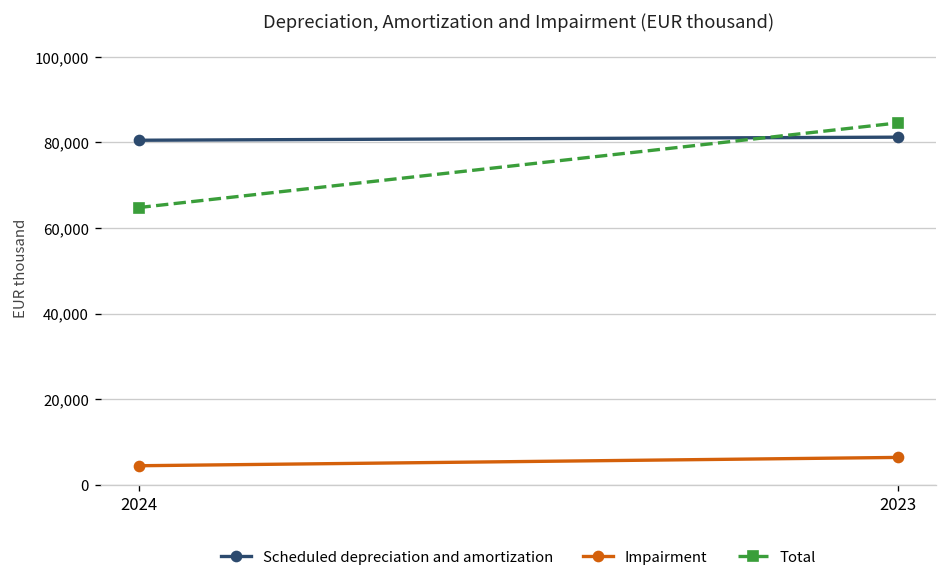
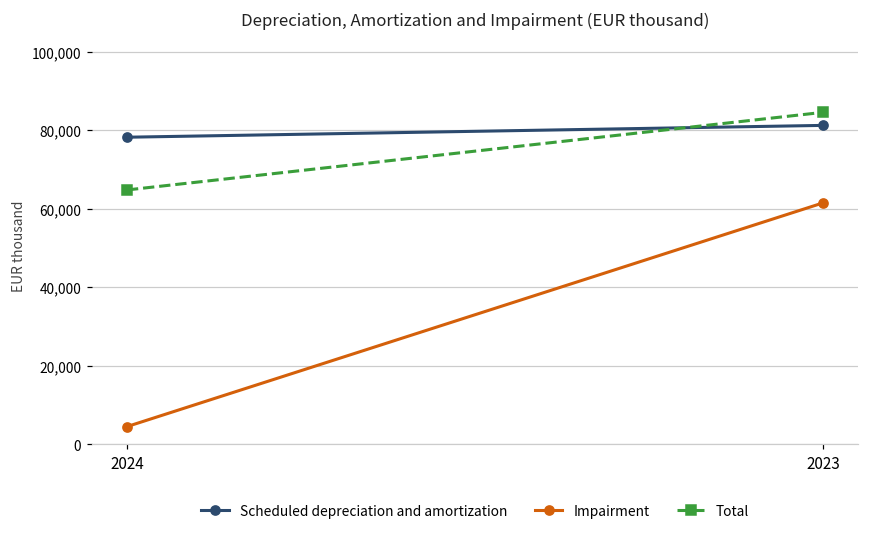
Scheduled depreciation and amortization, 2024: 81,000 -> 78,000
Impairment, 2023: 6,000 -> 61,000
